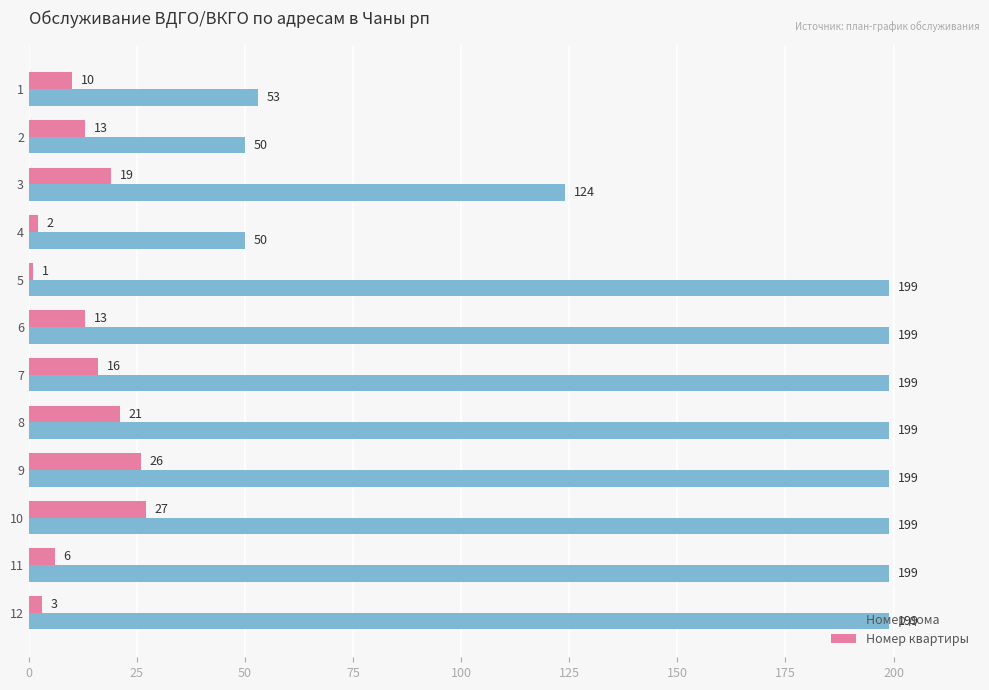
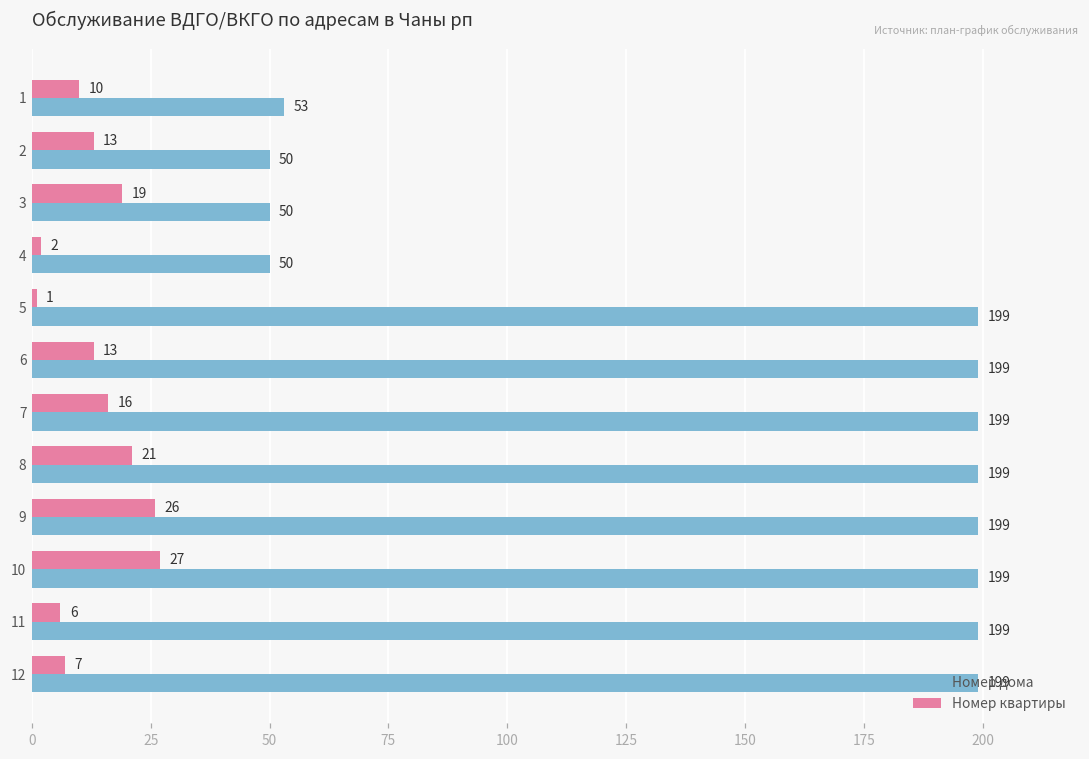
Номер дома, 3: 124 -> 50
Номер квартиры, 12: 3 -> 7
